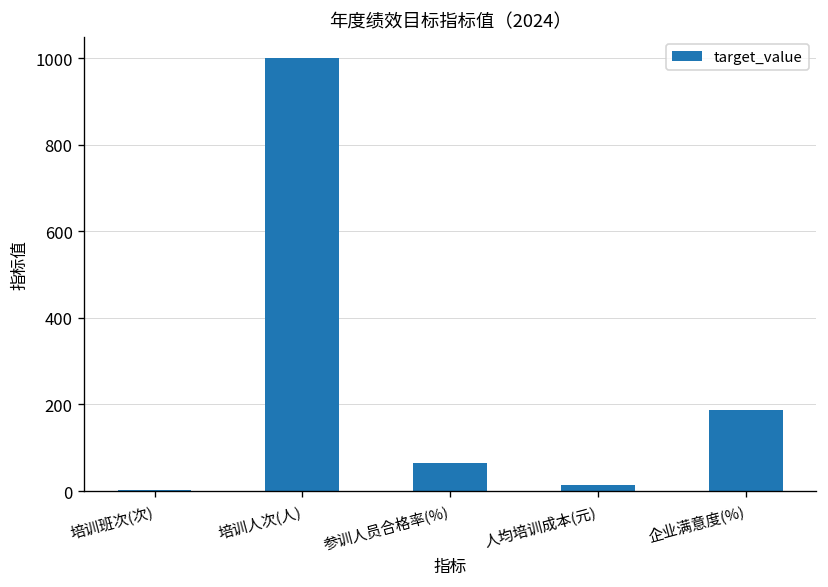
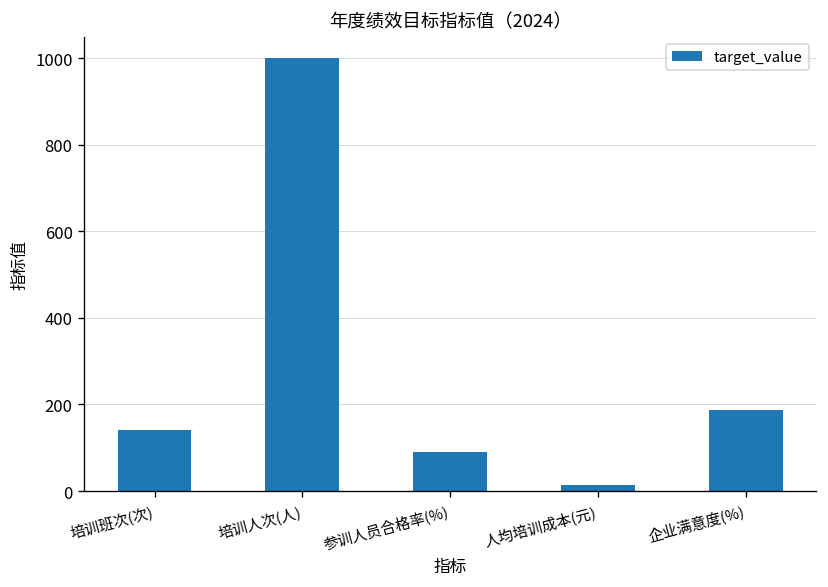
培训班次(次): 0 -> 140
参训人员合格率(%): 60 -> 90
